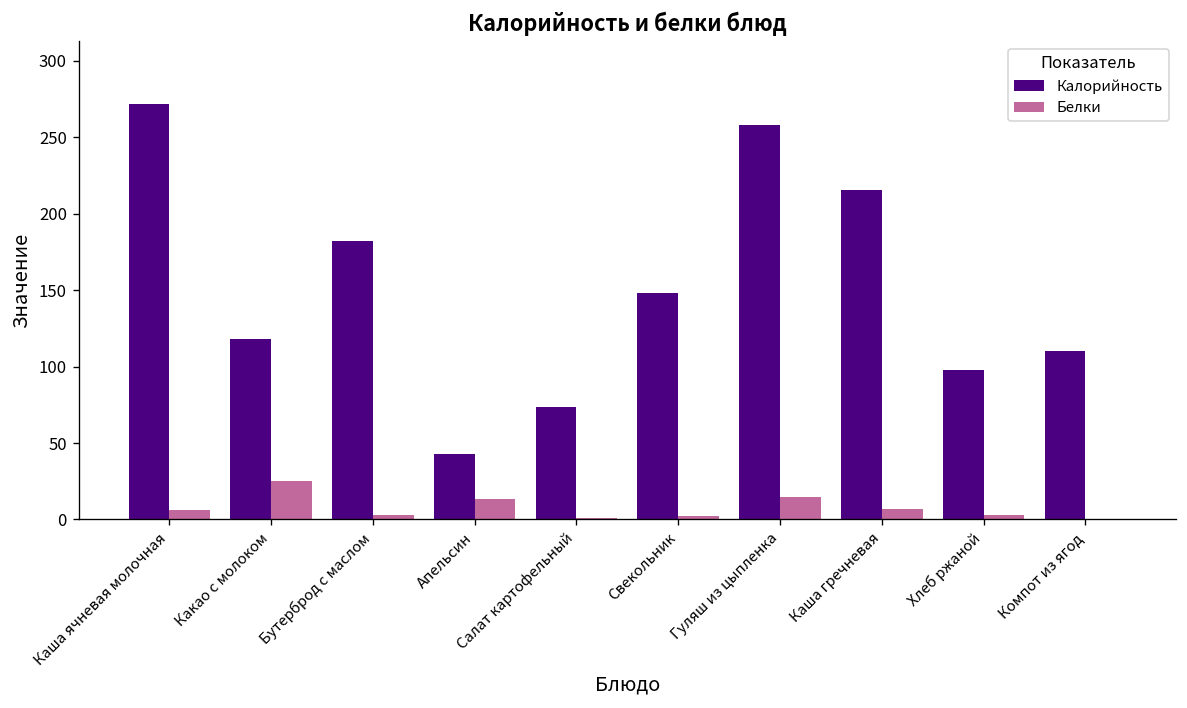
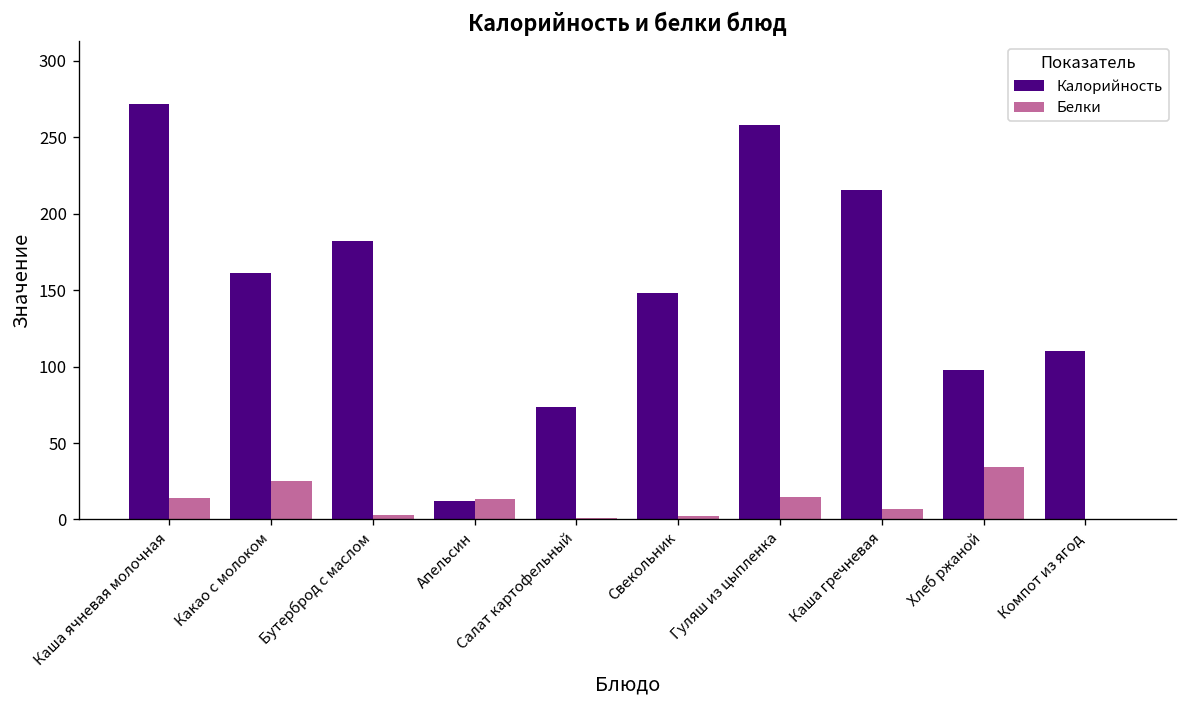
Белки, Каша ячневая молочная: 6 -> 14
Калорийность, Какао с молоком: 118 -> 161
Калорийность, Апельсин: 43 -> 12
Белки, Хлеб ржаной: 3 -> 35
